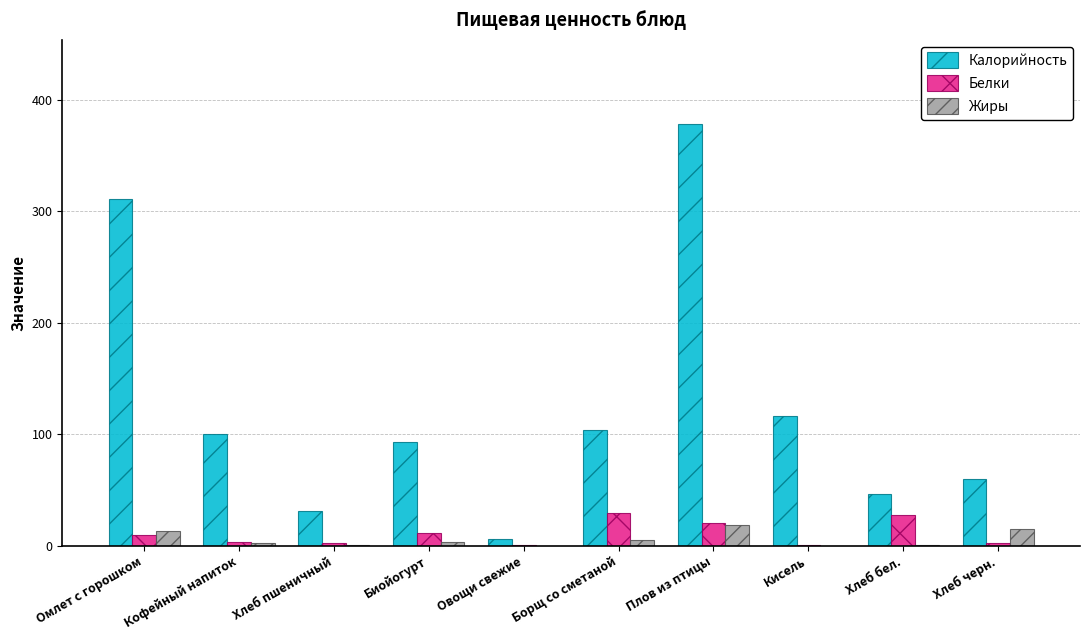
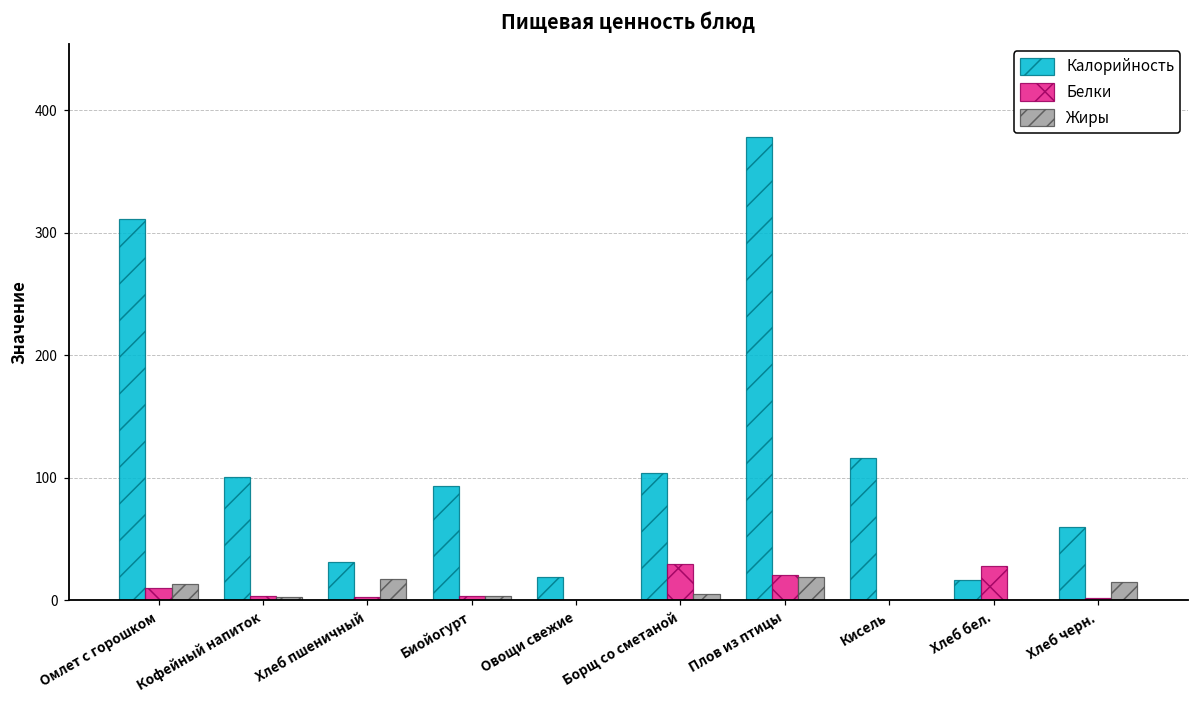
Жиры, Хлеб пшеничный: 0 -> 17
Белки, Биойогурт: 12 -> 4
Калорийность, Овощи свежие: 6 -> 19
Калорийность, Хлеб бел.: 47 -> 16
